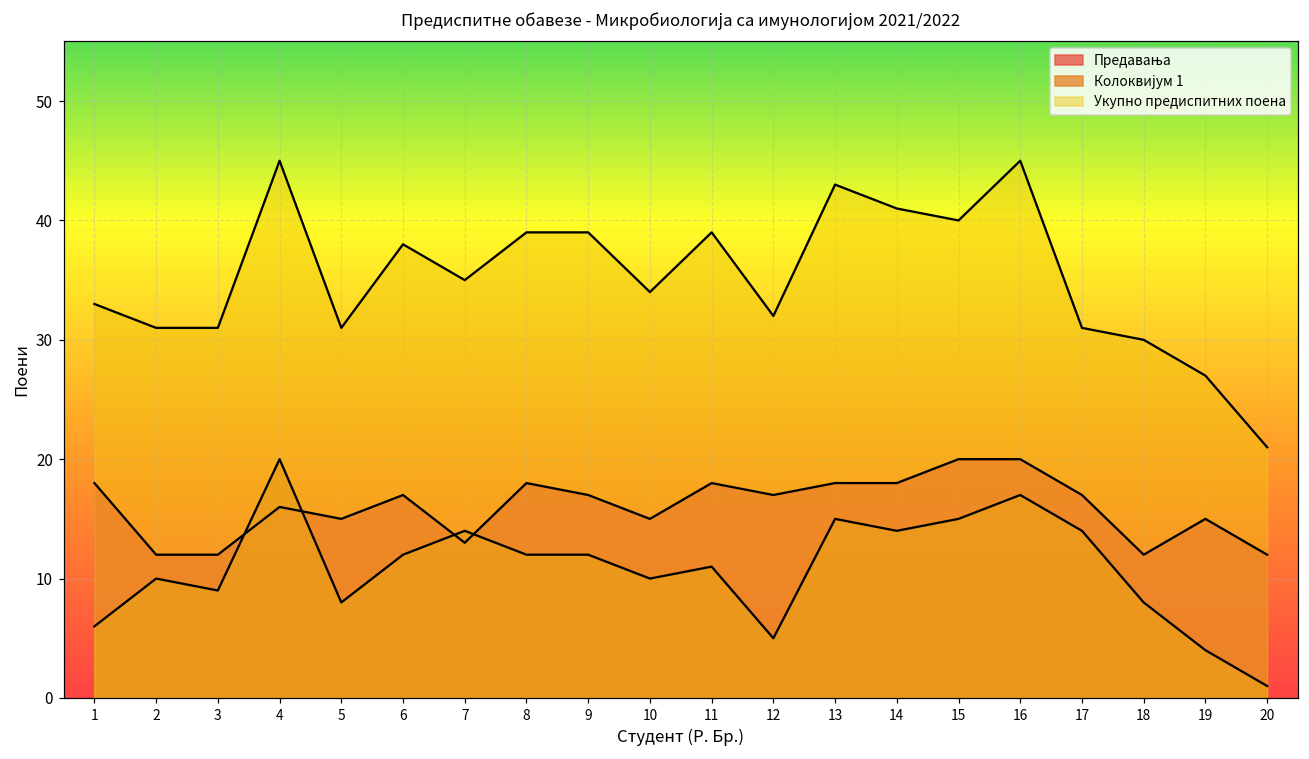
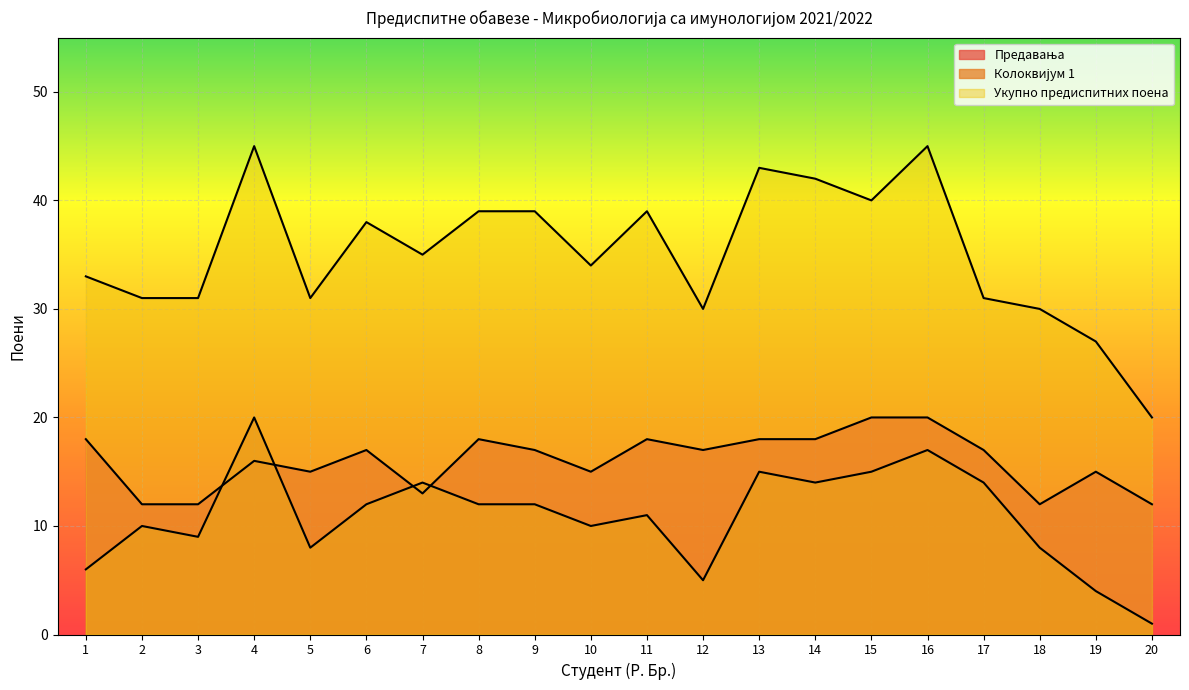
Укупно предиспитних поена, 12: 32 -> 30
Укупно предиспитних поена, 14: 41 -> 42
Укупно предиспитних поена, 20: 21 -> 20
